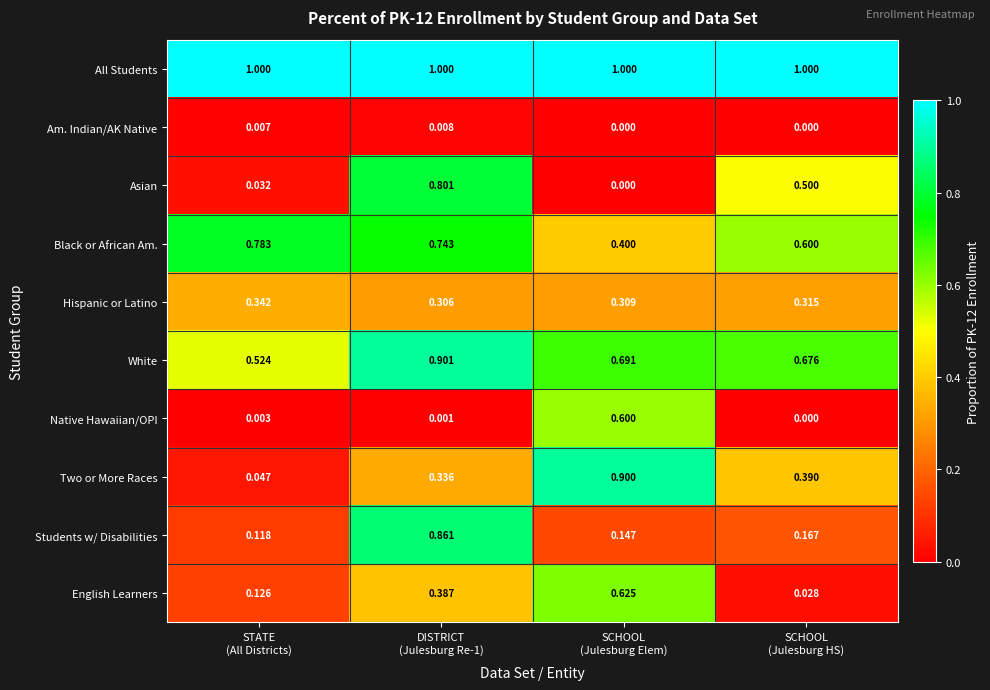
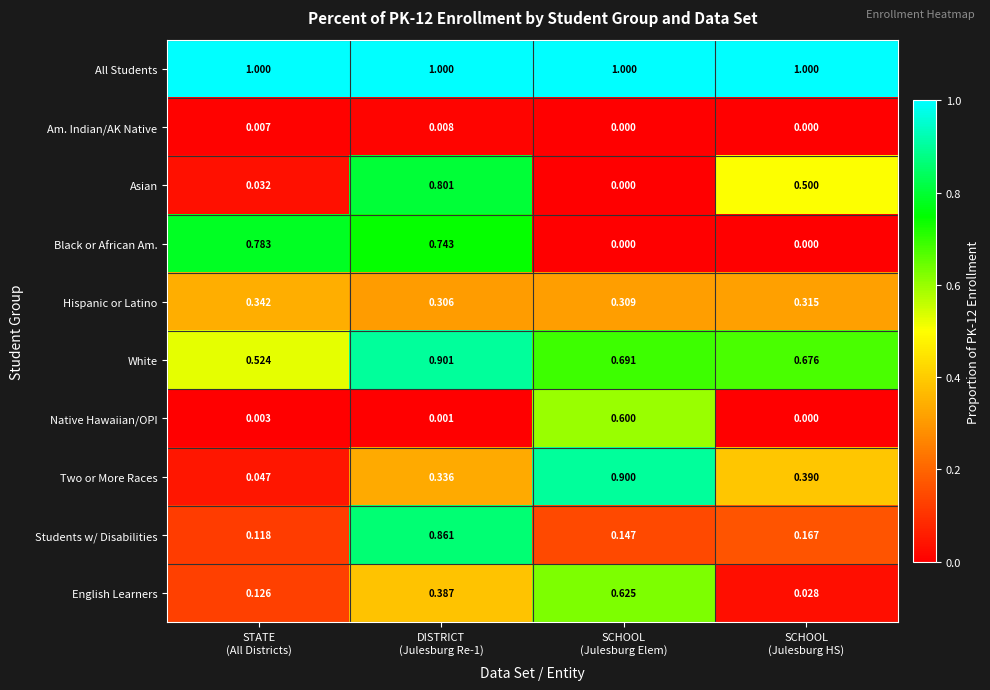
Black or African Am., SCHOOL (Julesburg Elem): 0.400 -> 0.000
Black or African Am., SCHOOL (Julesburg HS): 0.600 -> 0.000
